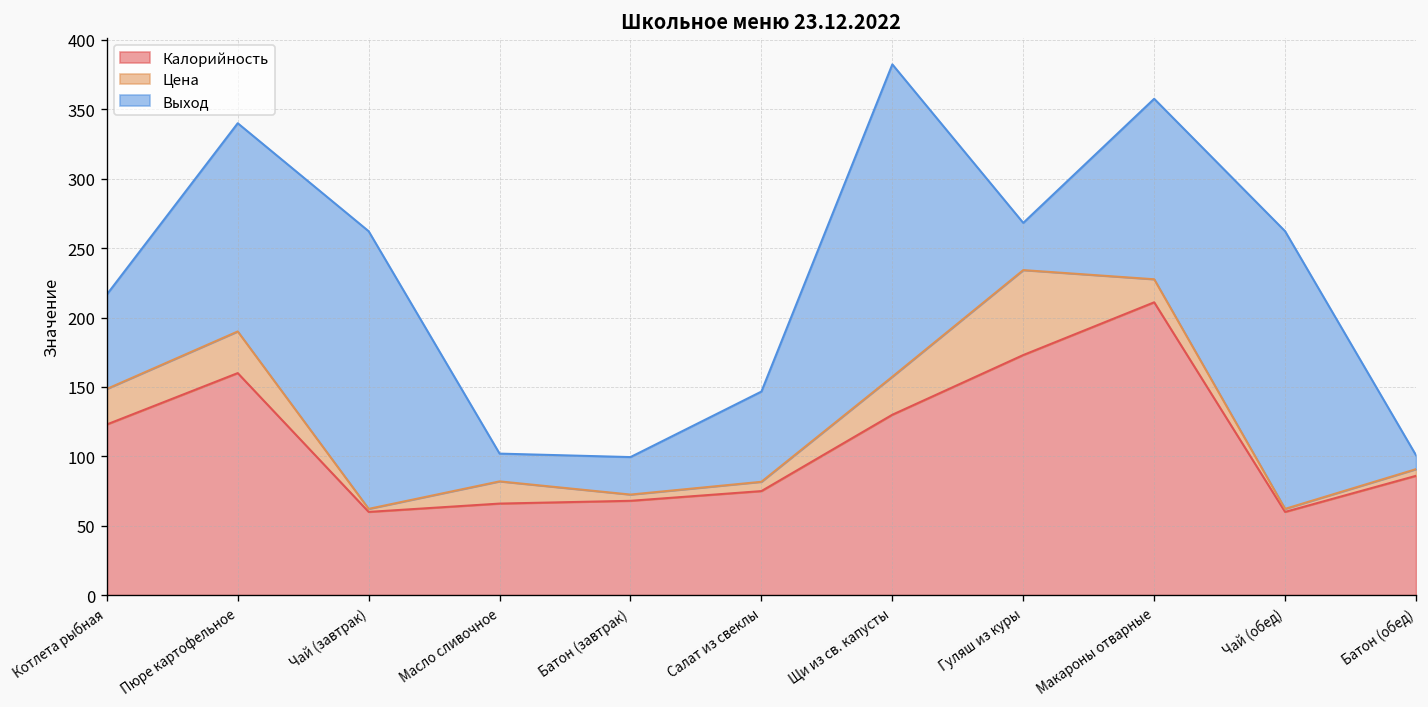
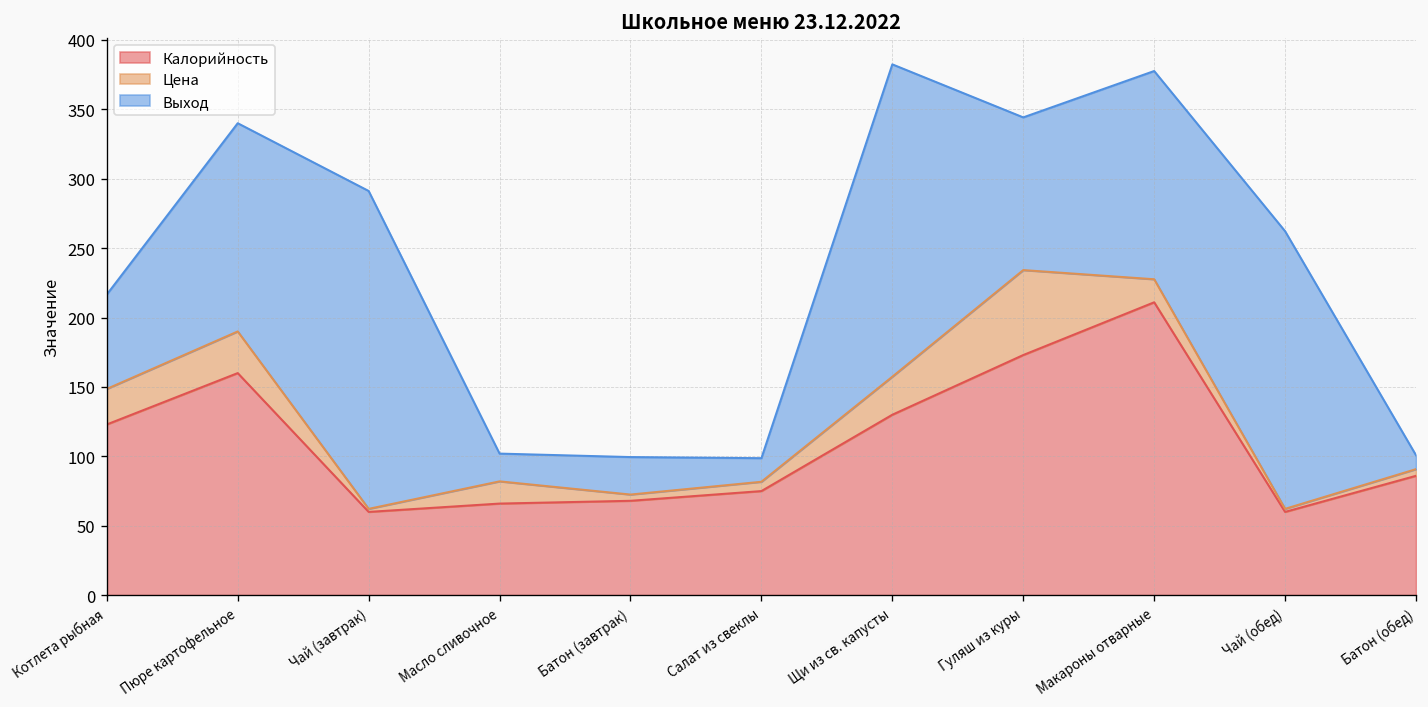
Выход, Чай (завтрак): 200 -> 229
Выход, Салат из свеклы: 65 -> 17
Выход, Гуляш из куры: 34 -> 110
Выход, Макароны отварные: 130 -> 150
